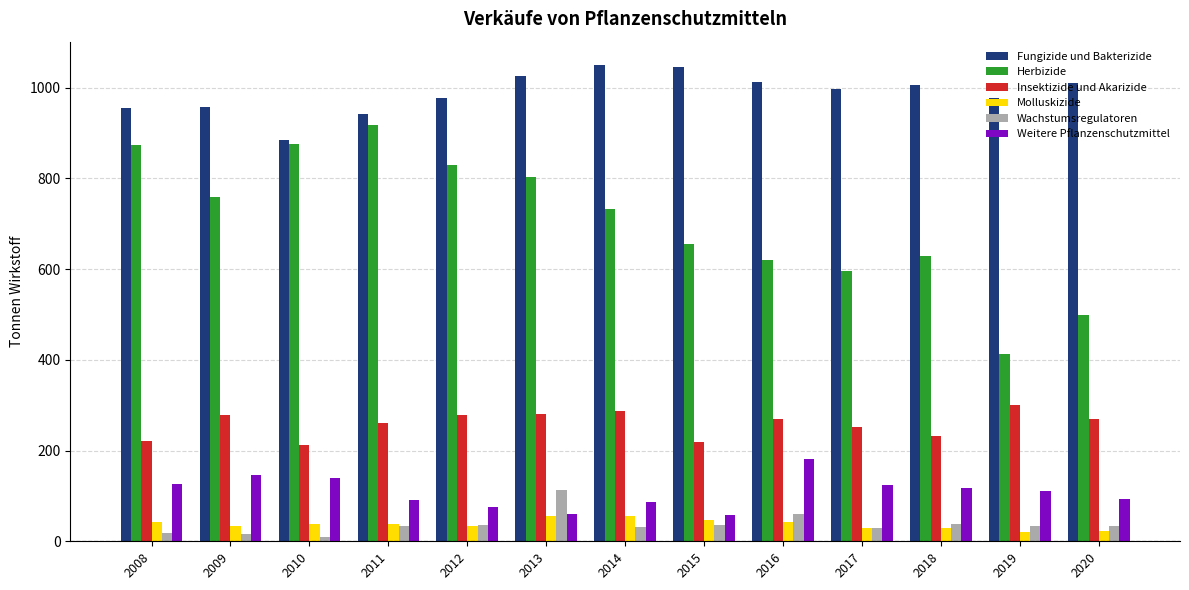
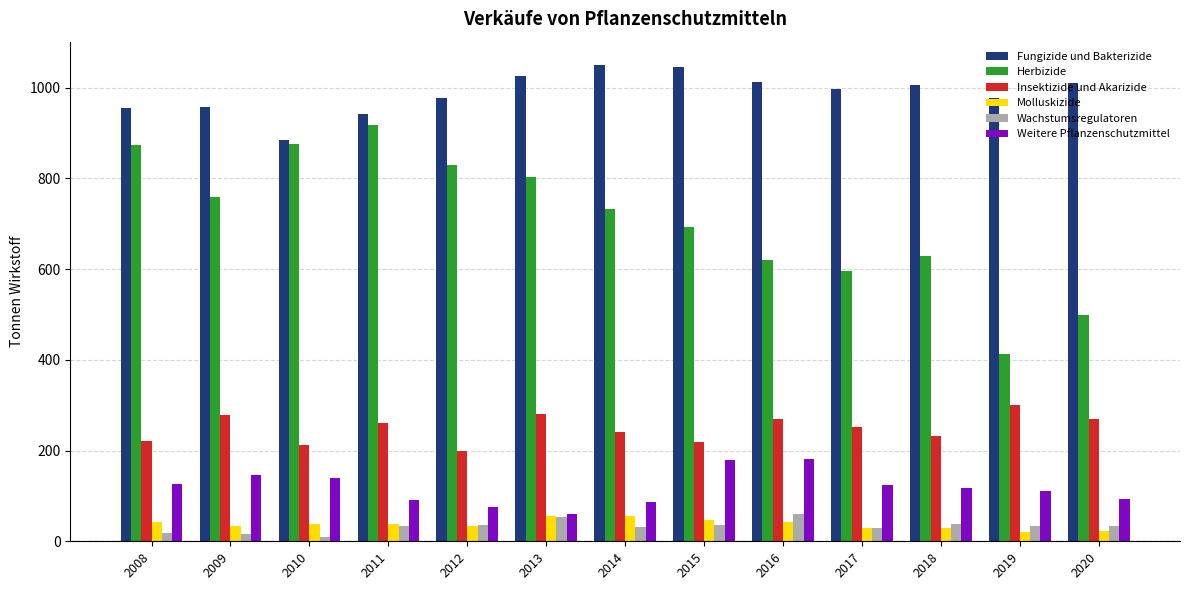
Insektizide und Akarizide, 2012: 280 -> 200
Wachstumsregulatoren, 2013: 110 -> 50
Insektizide und Akarizide, 2014: 290 -> 240
Herbizide, 2015: 660 -> 690
Weitere Pflanzenschutzmittel, 2015: 60 -> 180
